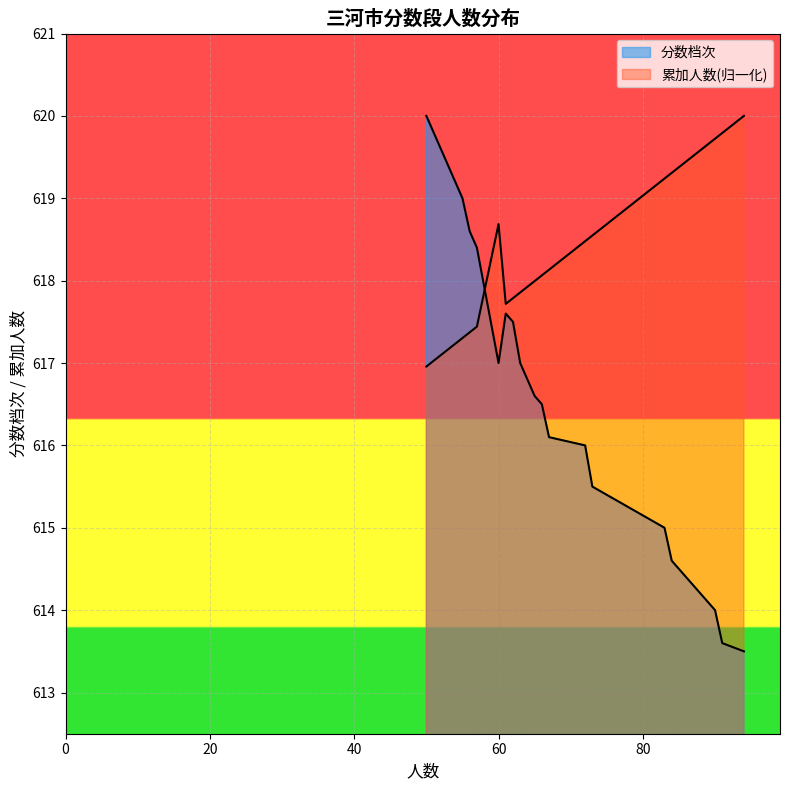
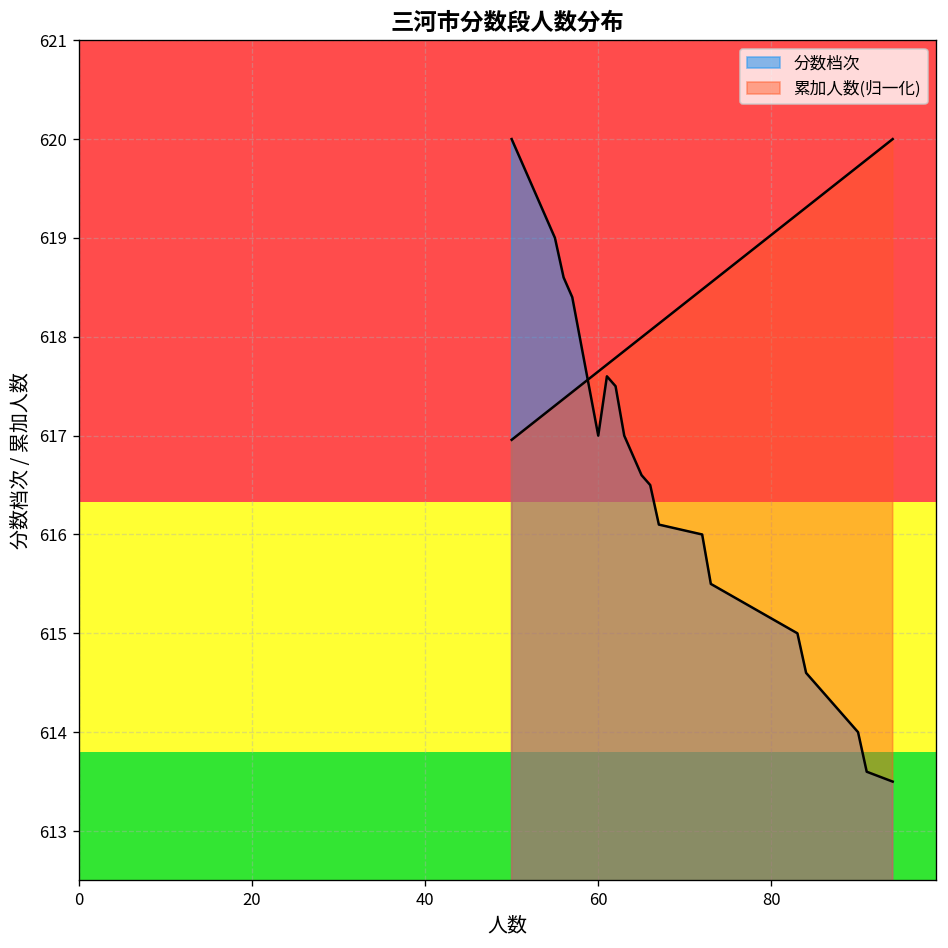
累加人数(归一化), 60: 618.7 -> 617.6
